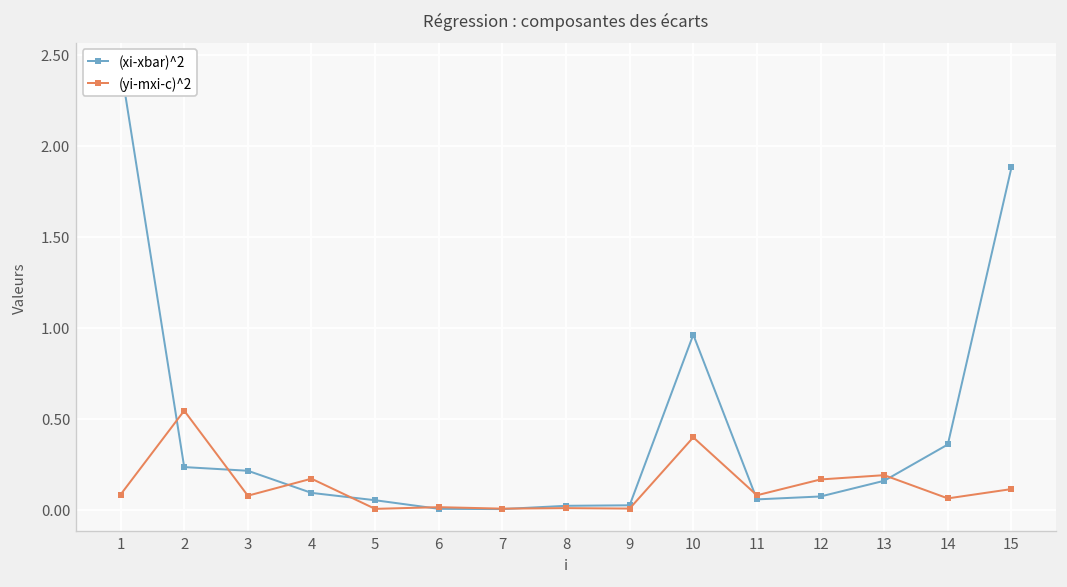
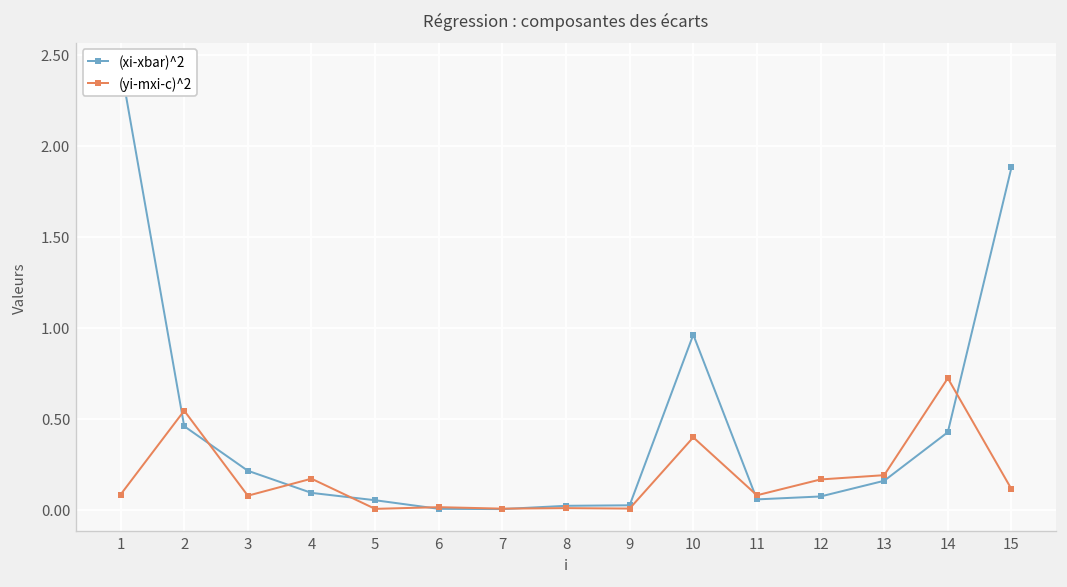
(xi-xbar)^2, 2: 0.23 -> 0.46
(xi-xbar)^2, 14: 0.36 -> 0.43
(yi-mxi-c)^2, 14: 0.06 -> 0.72
